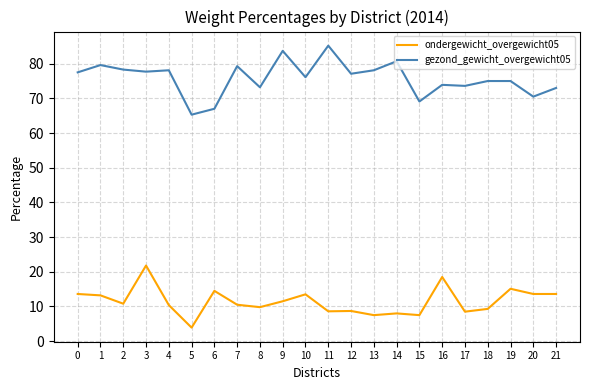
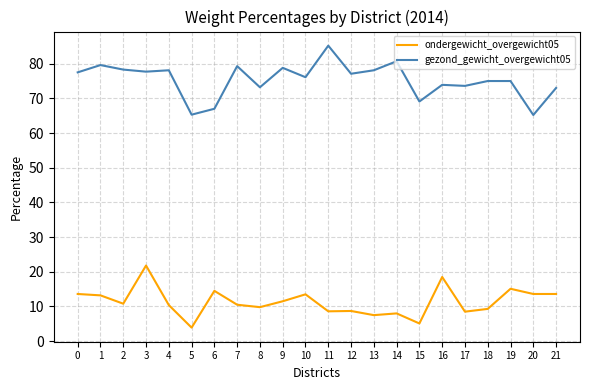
gezond_gewicht_overgewicht05, 9: 84 -> 79
ondergewicht_overgewicht05, 15: 8 -> 5
gezond_gewicht_overgewicht05, 20: 71 -> 65
